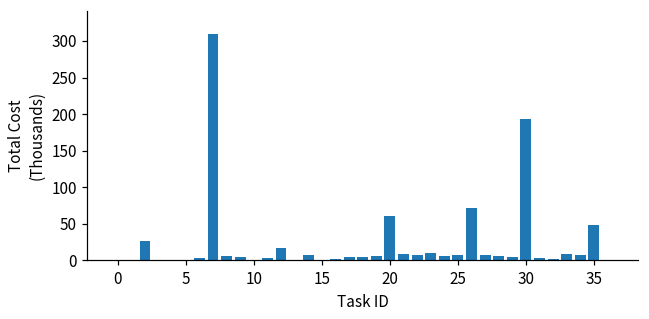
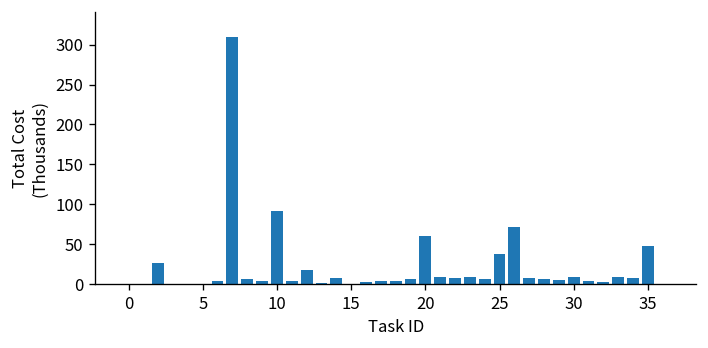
10: 0 -> 90
25: 10 -> 40
30: 190 -> 10
